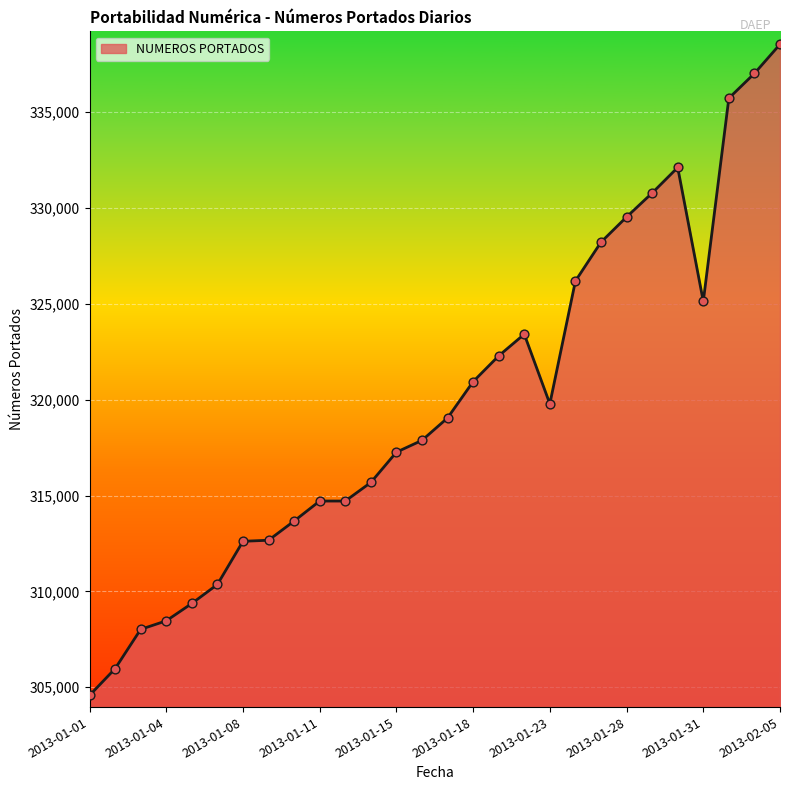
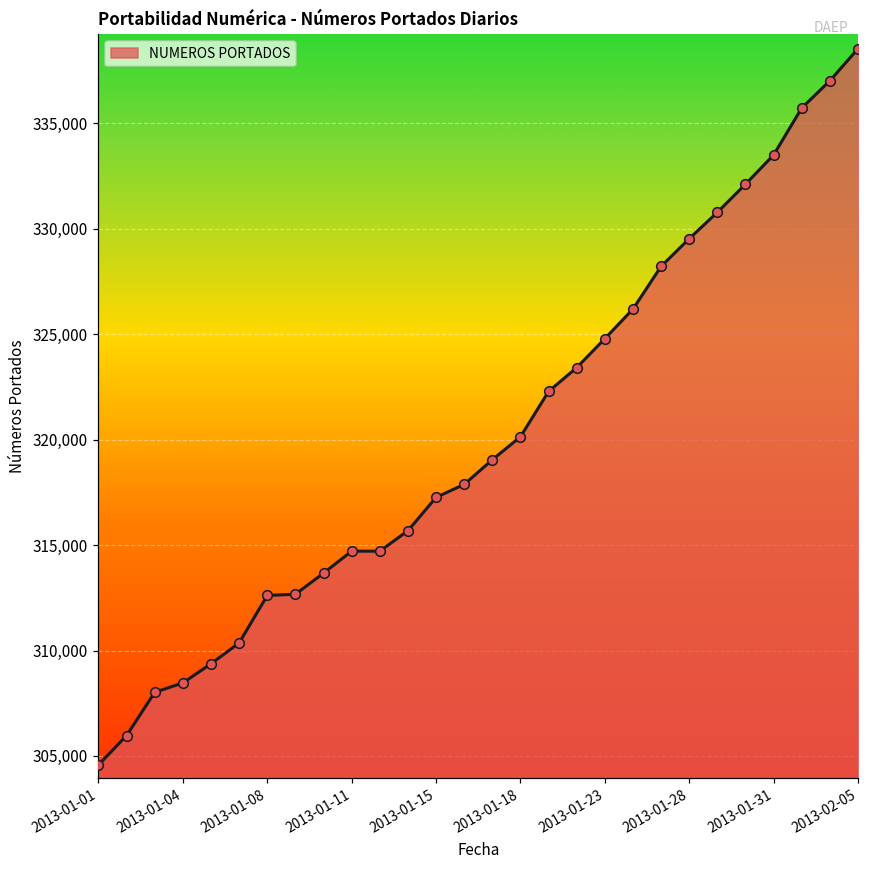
2013-01-18: 320,900 -> 320,100
2013-01-23: 319,800 -> 324,800
2013-01-31: 325,100 -> 333,500
